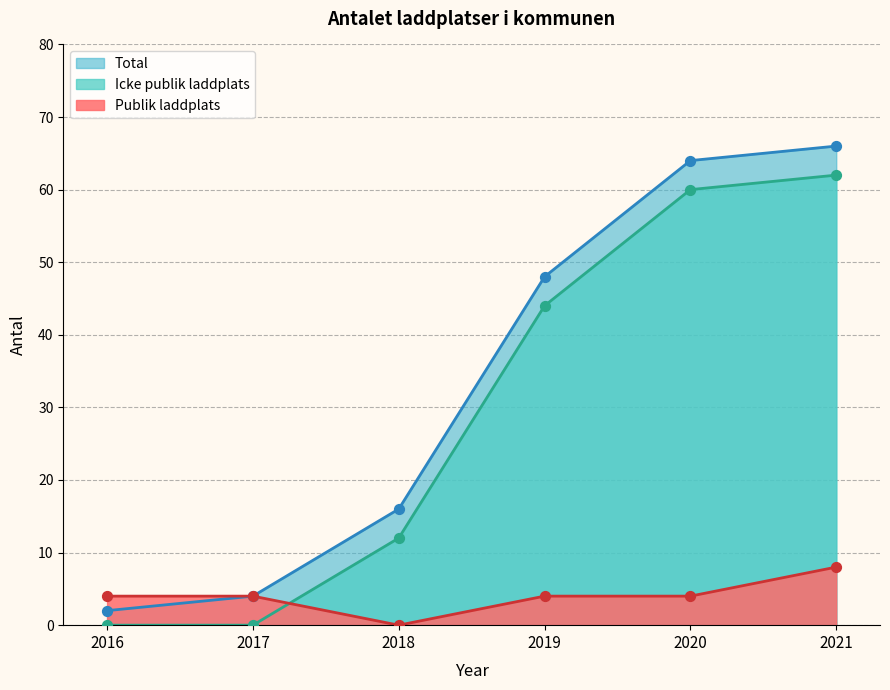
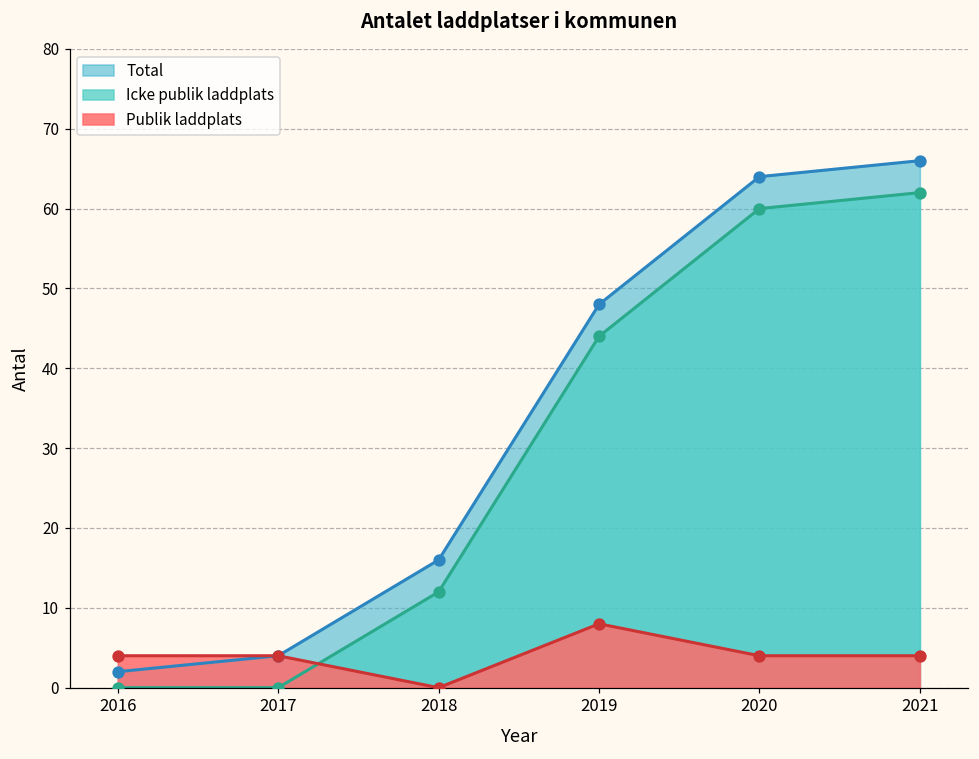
Publik laddplats, 2019: 4 -> 8
Publik laddplats, 2021: 8 -> 4
